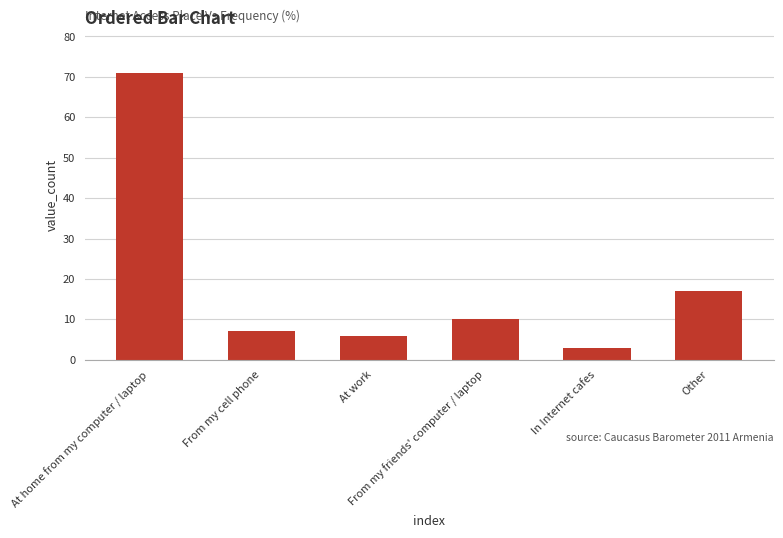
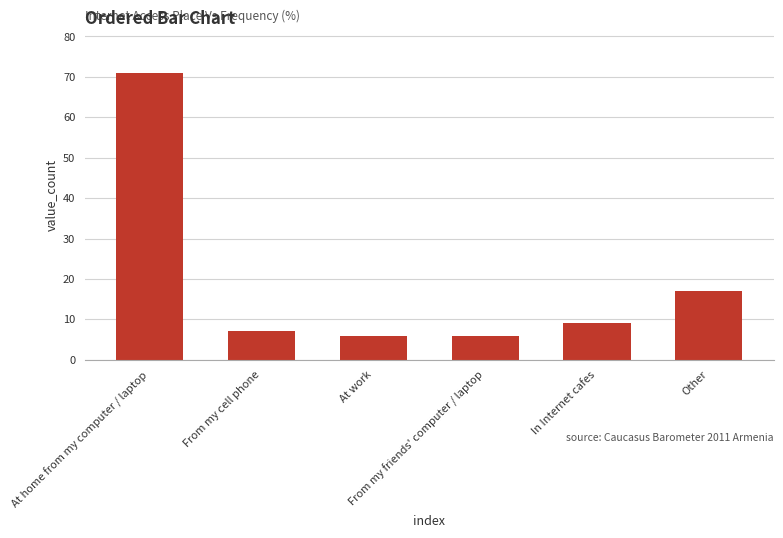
From my friends' computer / laptop: 10 -> 6
In Internet cafes: 3 -> 9
